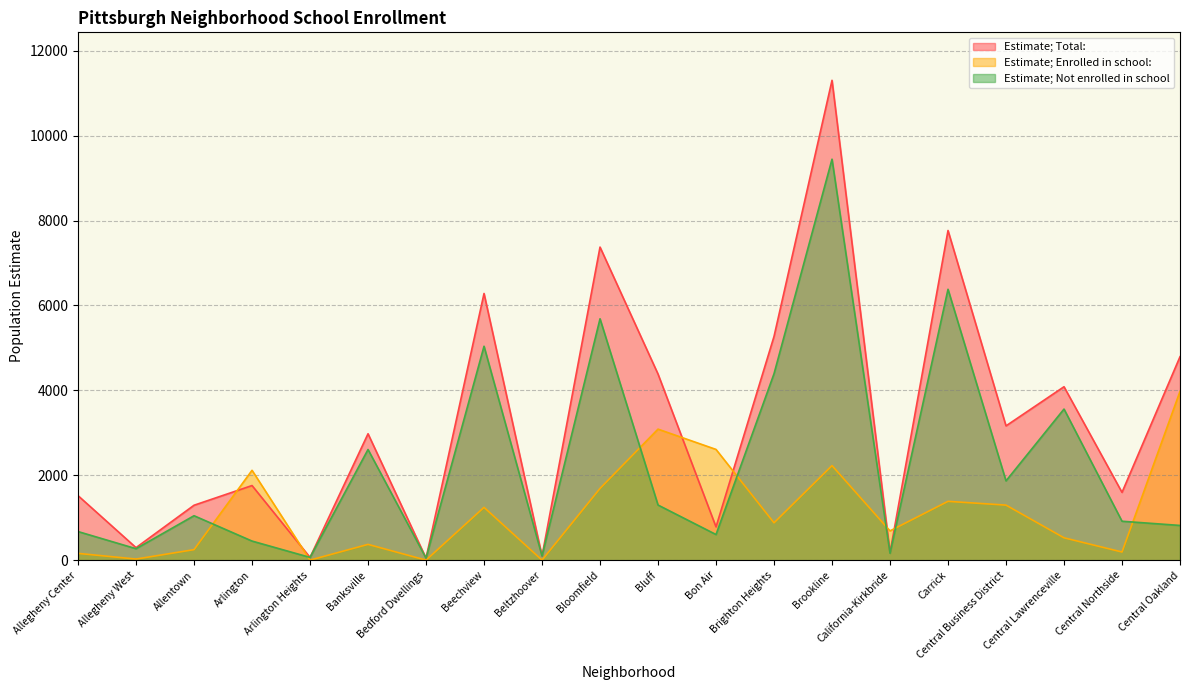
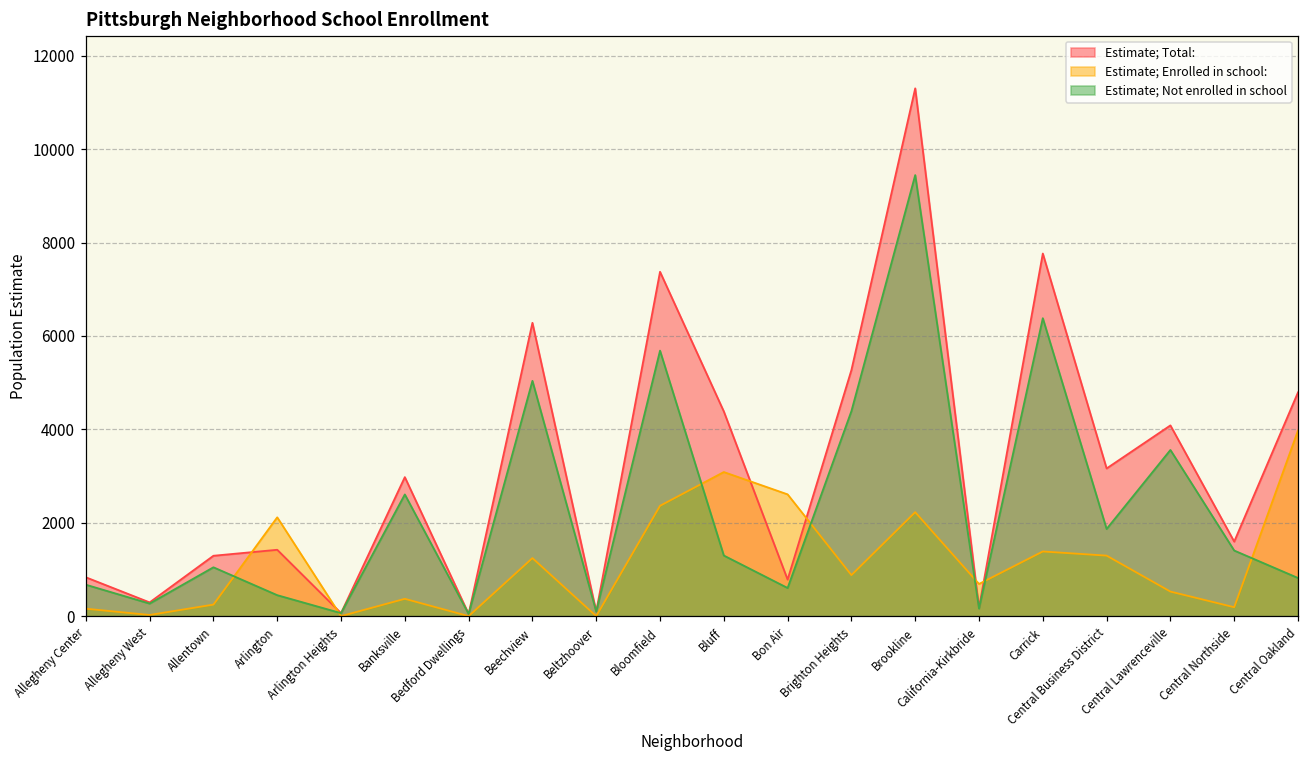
Estimate; Total:, Allegheny Center: 1500 -> 800
Estimate; Total:, Arlington: 1800 -> 1400
Estimate; Enrolled in school:, Bloomfield: 1700 -> 2400
Estimate; Not enrolled in school, Central Northside: 900 -> 1400
